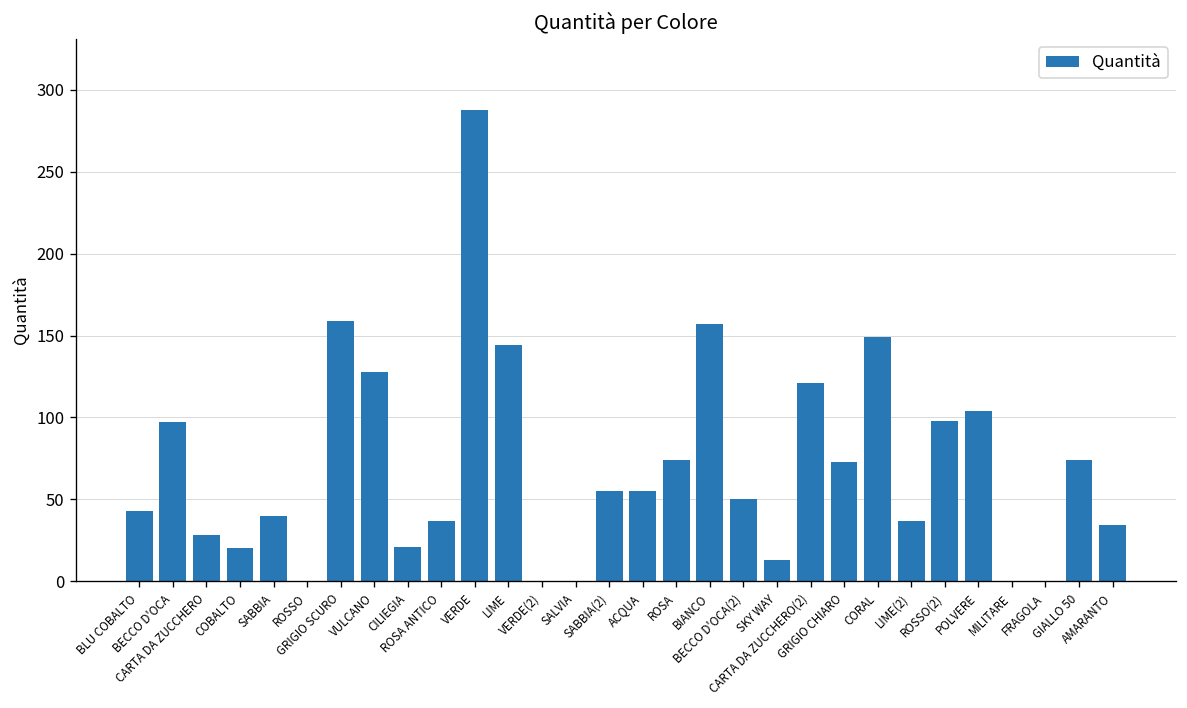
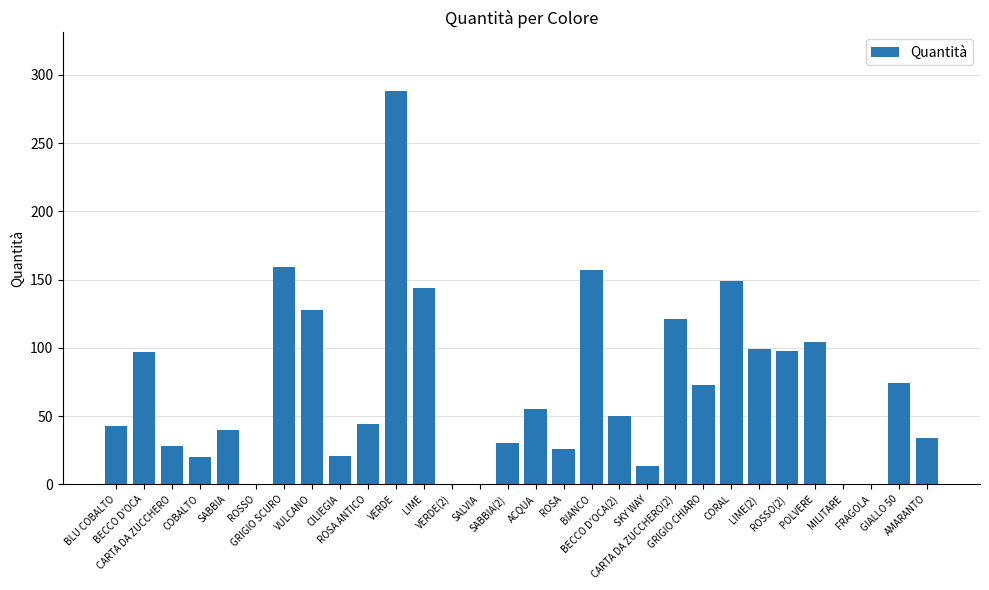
ROSA ANTICO: 37 -> 44
SABBIA(2): 55 -> 30
ROSA: 74 -> 26
LIME(2): 37 -> 99
